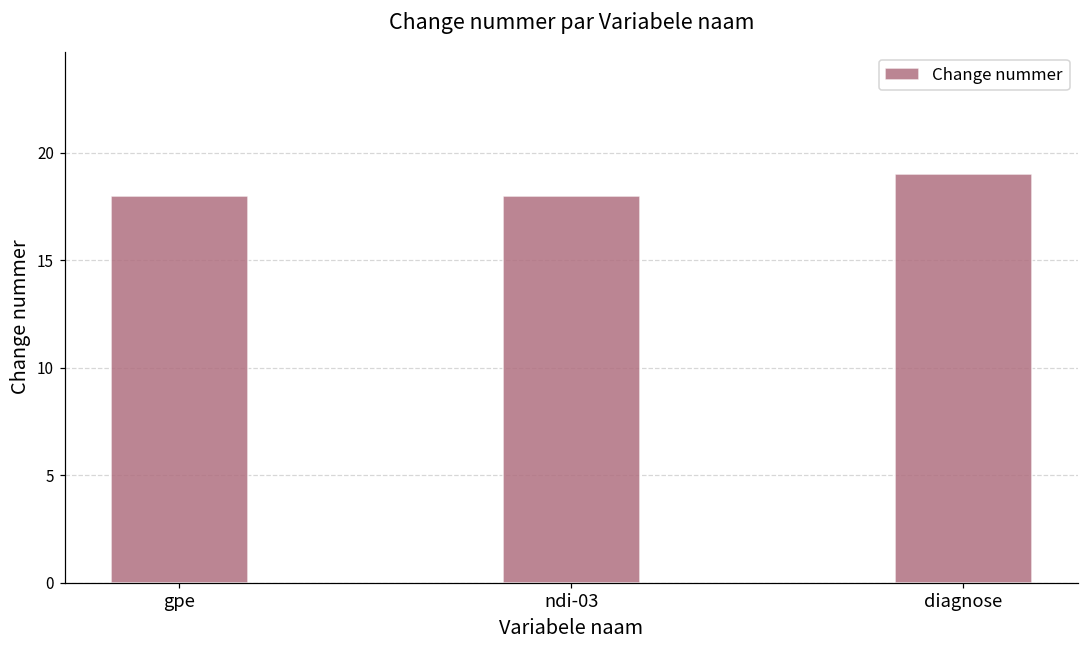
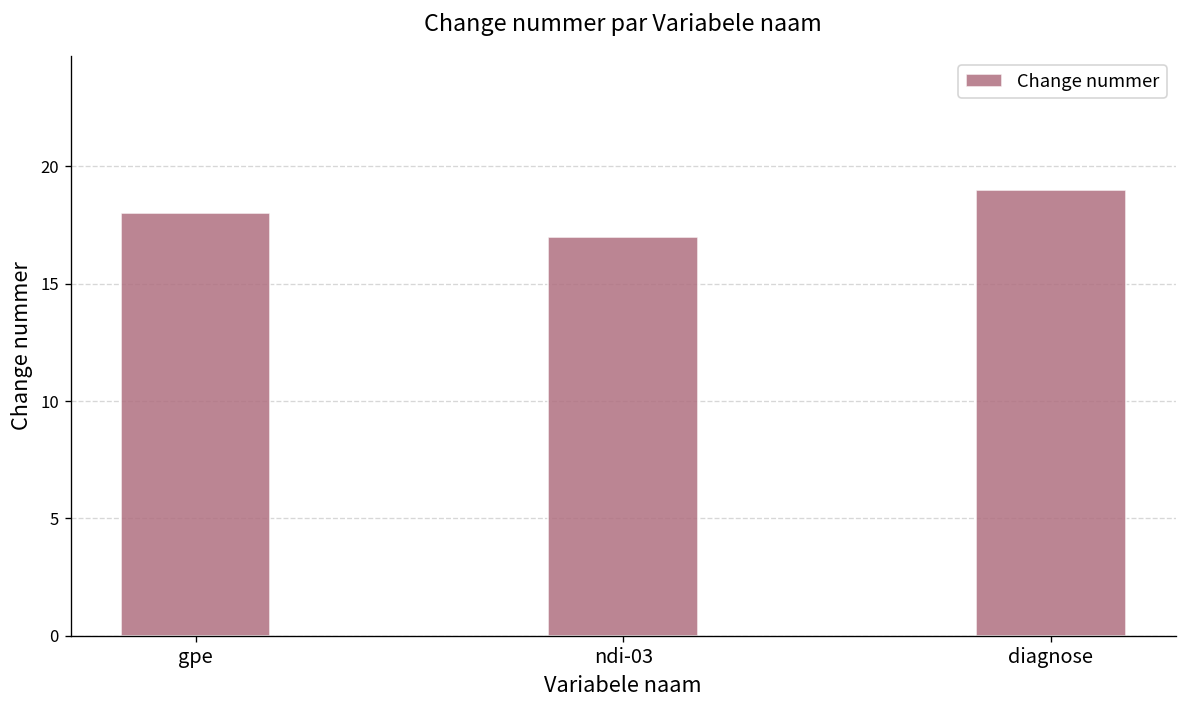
ndi-03: 18 -> 17
